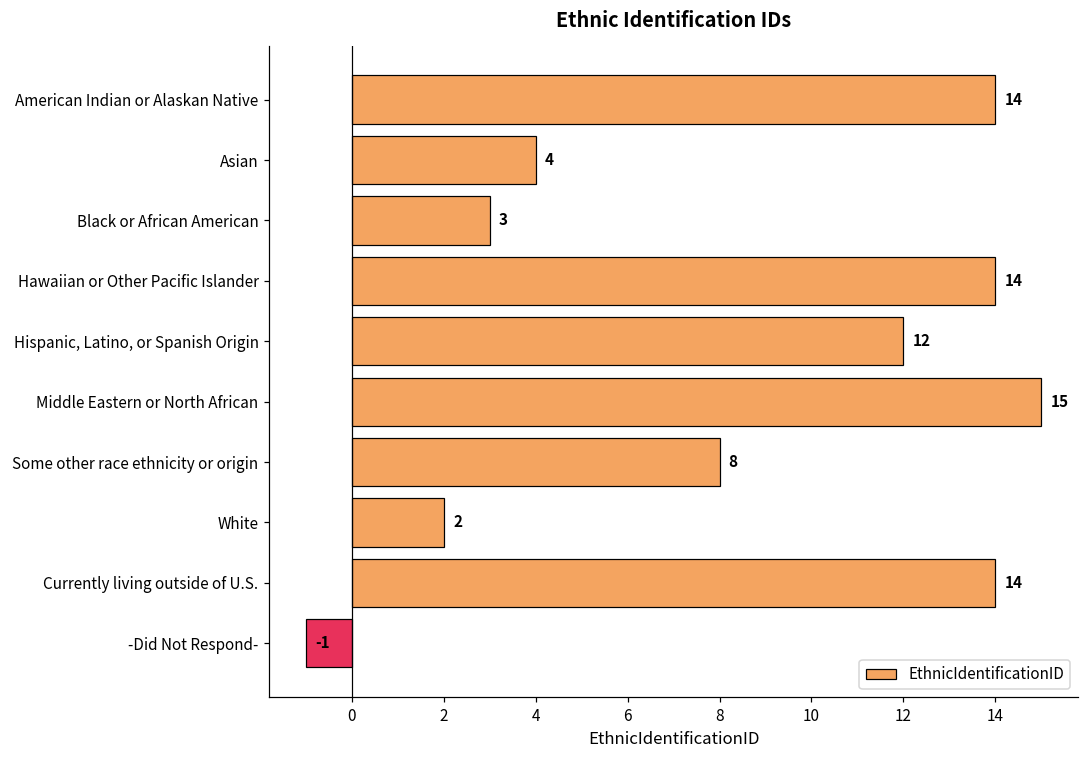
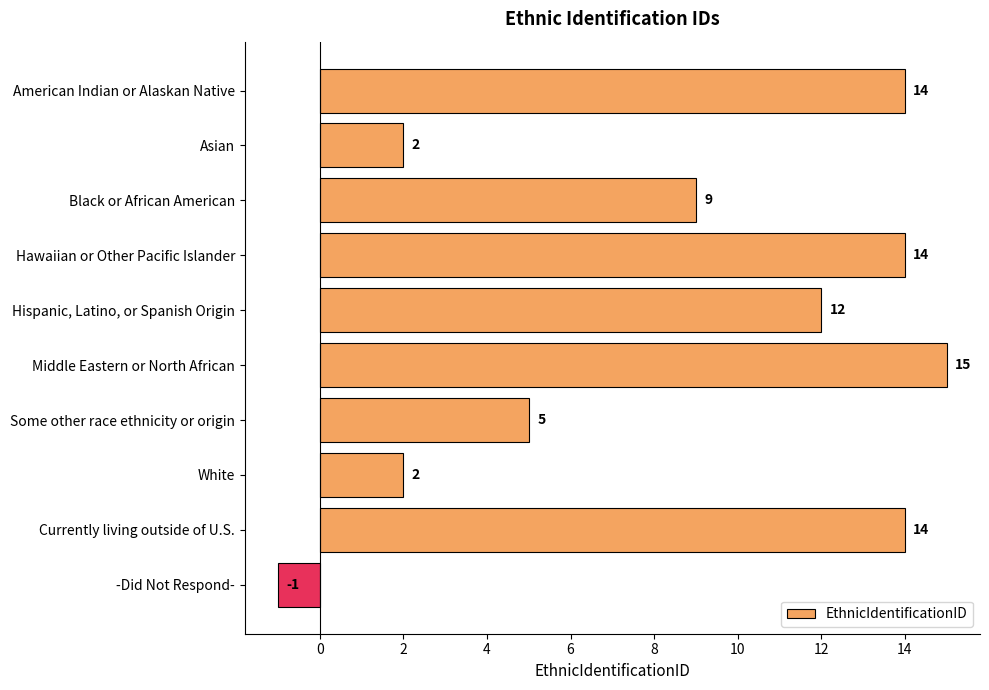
Asian: 4 -> 2
Black or African American: 3 -> 9
Some other race ethnicity or origin: 8 -> 5
